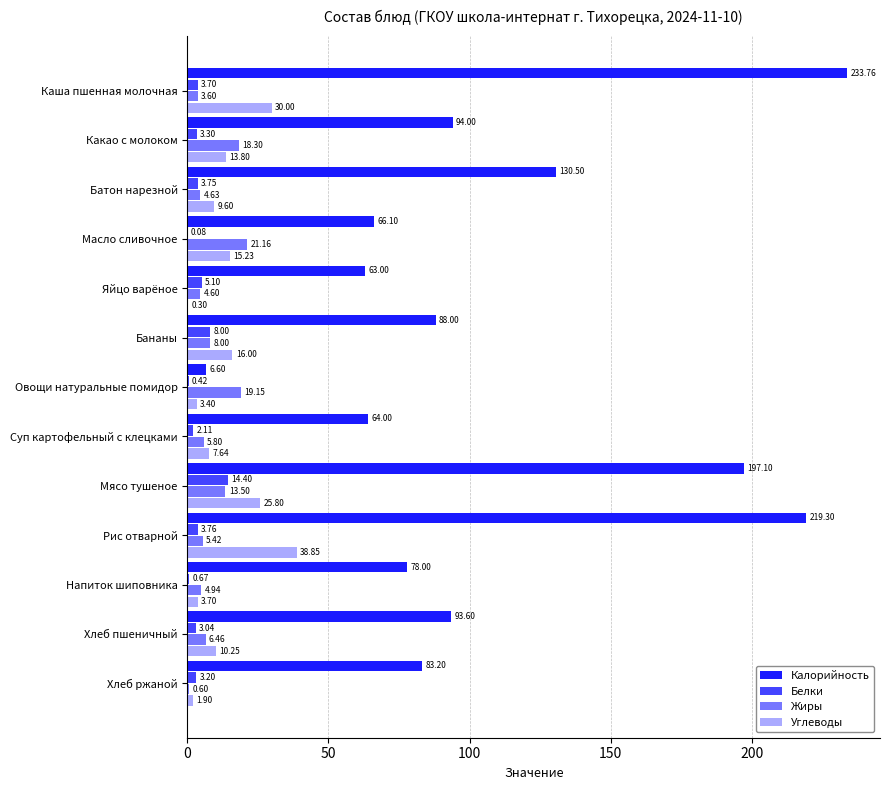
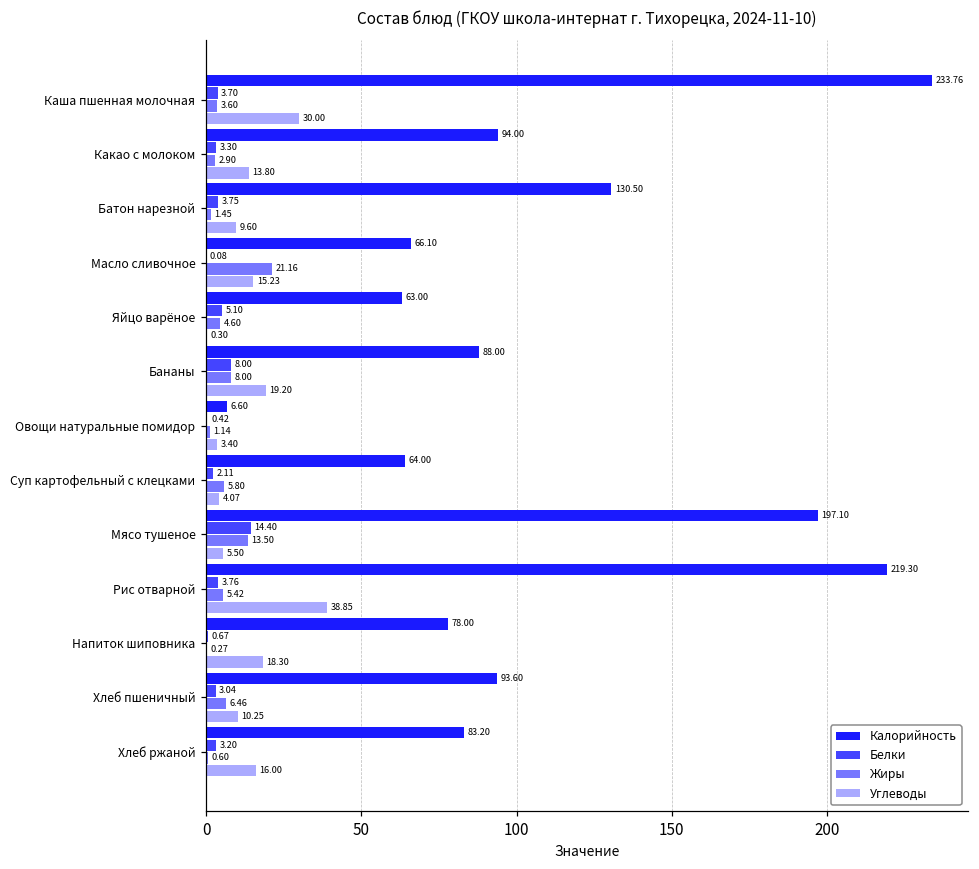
Жиры, Какао с молоком: 18.30 -> 2.90
Жиры, Батон нарезной: 4.63 -> 1.45
Углеводы, Бананы: 16.00 -> 19.20
Жиры, Овощи натуральные помидор: 19.15 -> 1.14
Углеводы, Суп картофельный с клецками: 7.64 -> 4.07
Углеводы, Мясо тушеное: 25.80 -> 5.50
Жиры, Напиток шиповника: 4.94 -> 0.27
Углеводы, Напиток шиповника: 3.70 -> 18.30
Углеводы, Хлеб ржаной: 1.90 -> 16.00
